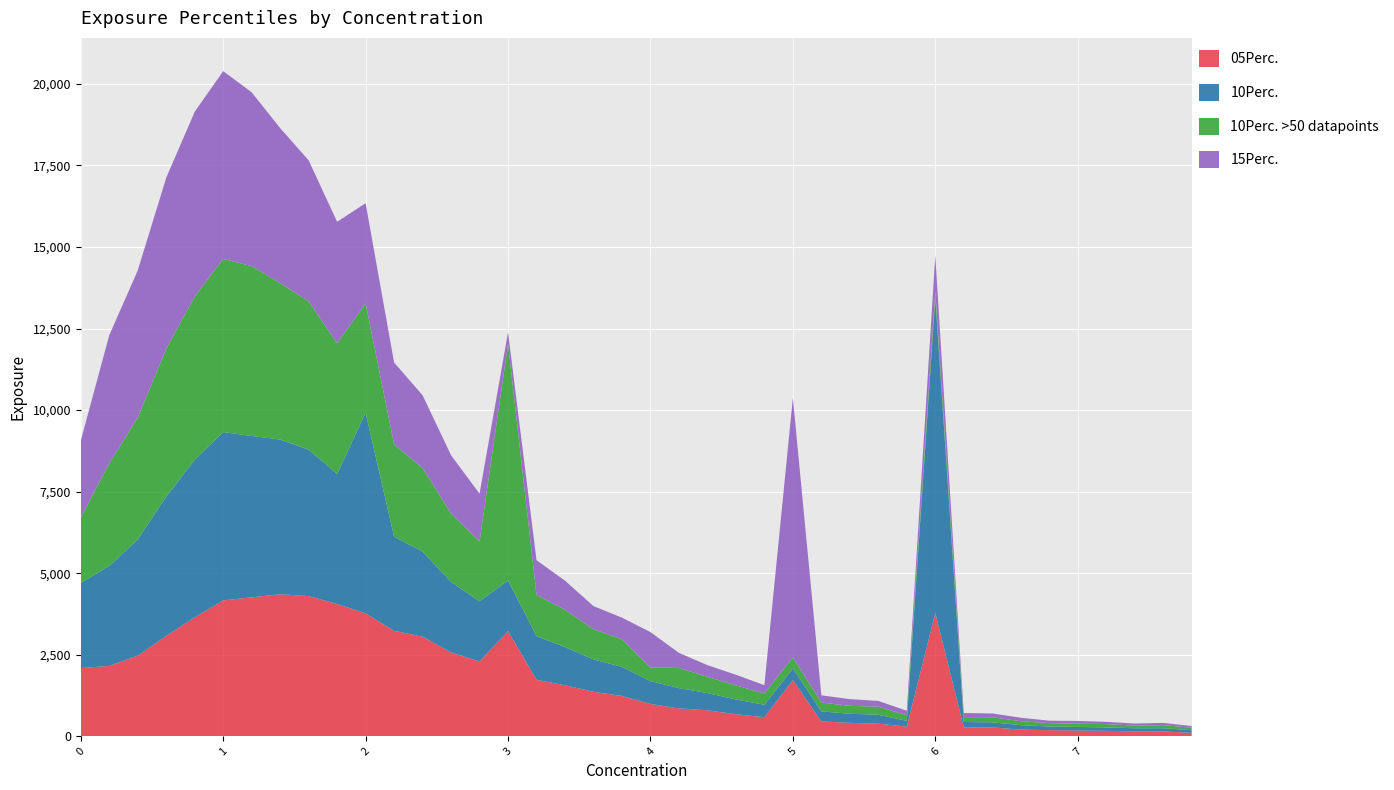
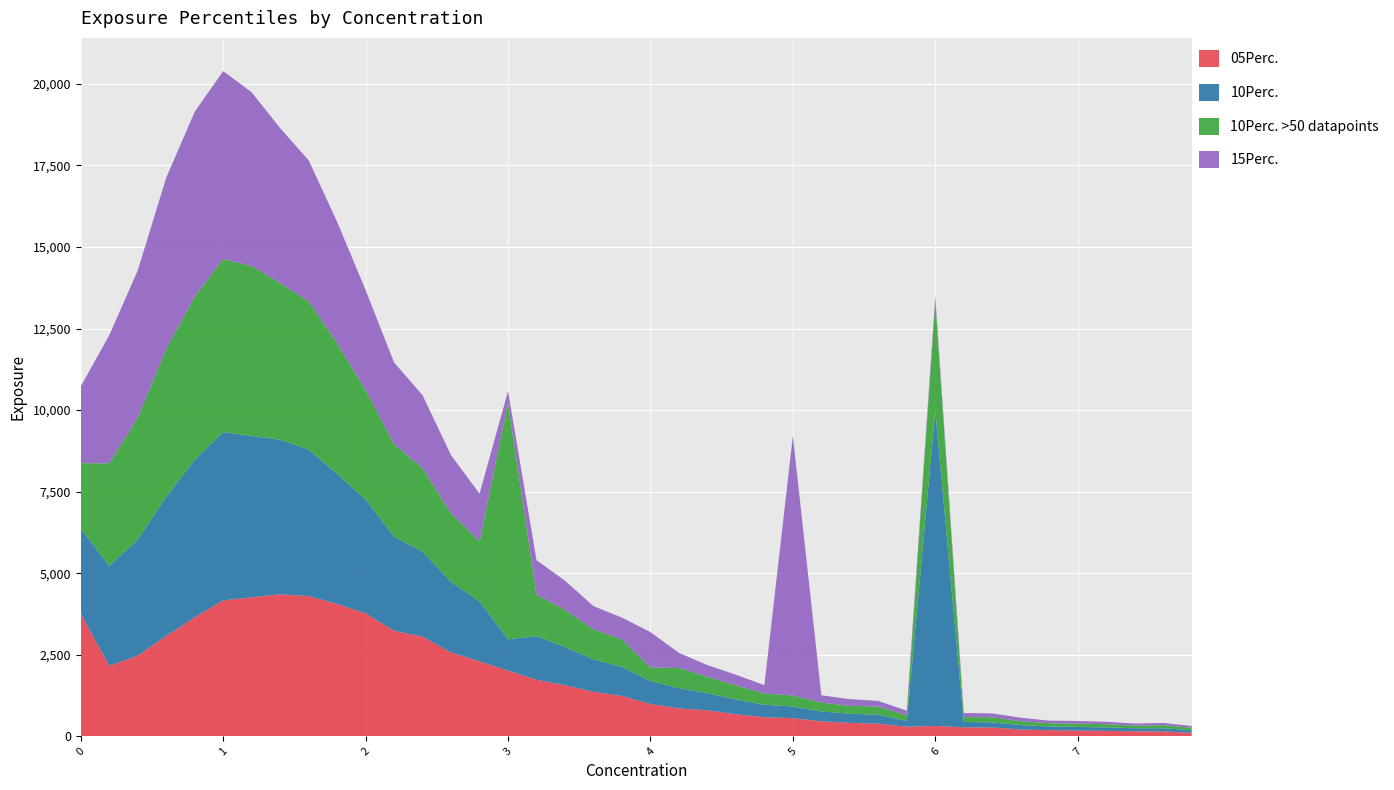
05Perc., 0: 2,100 -> 3,800
10Perc., 2: 6,200 -> 3,500
05Perc., 3: 3,200 -> 2,000
10Perc., 3: 1,600 -> 1,000
05Perc., 5: 1,700 -> 600
05Perc., 6: 3,800 -> 300
10Perc. >50 datapoints, 6: 200 -> 3,400
15Perc., 6: 1,100 -> 100
